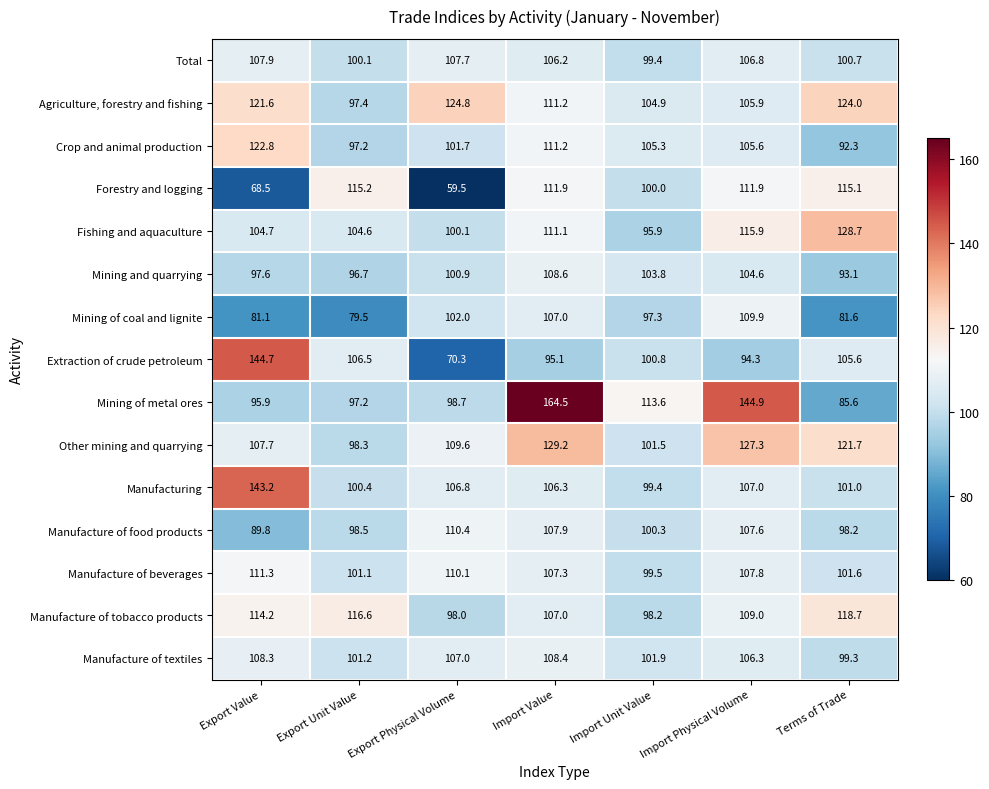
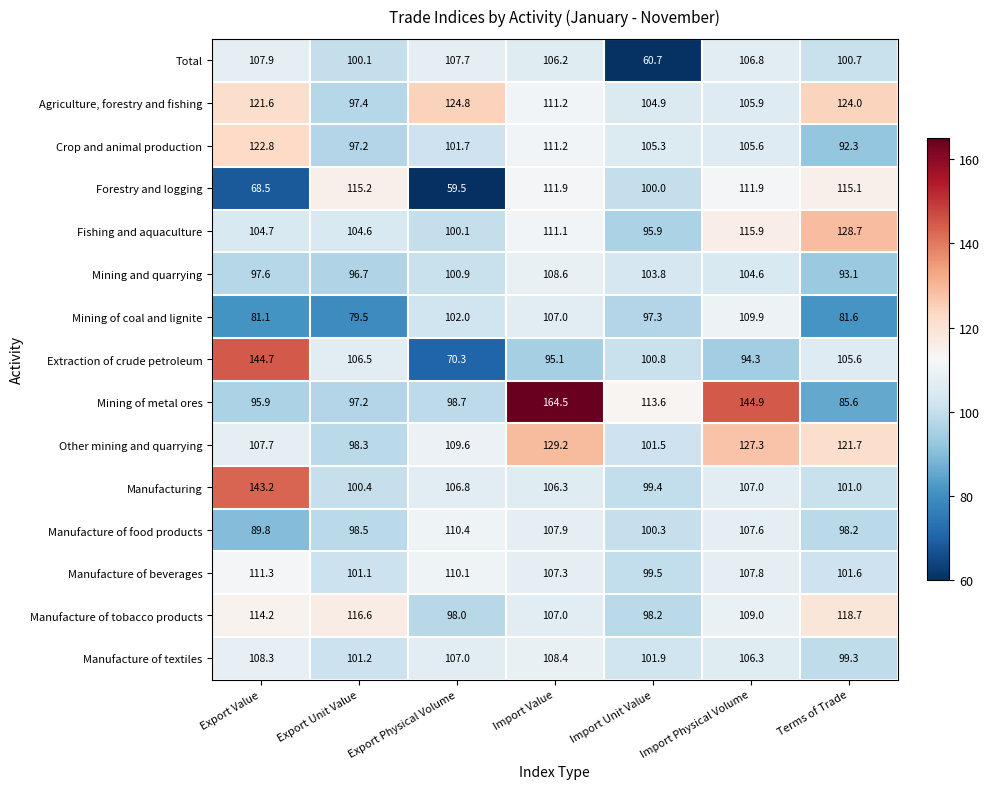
Total, Import Unit Value: 99.4 -> 60.7
